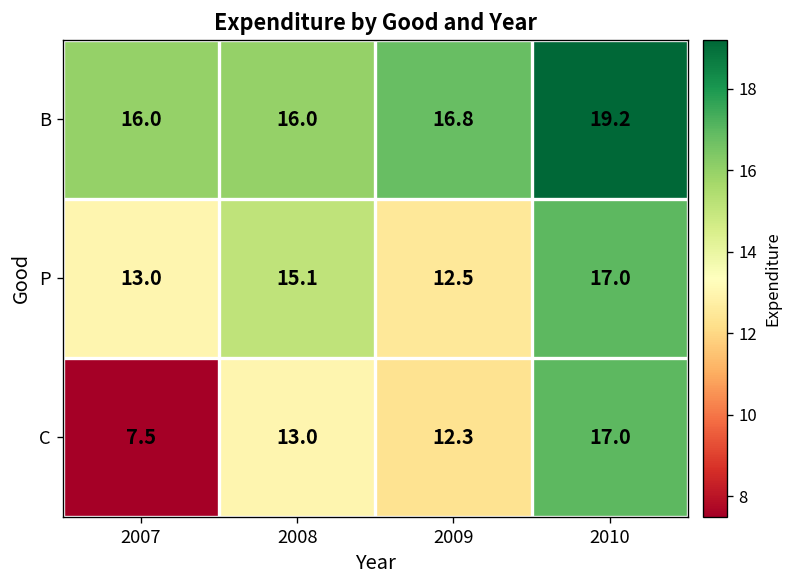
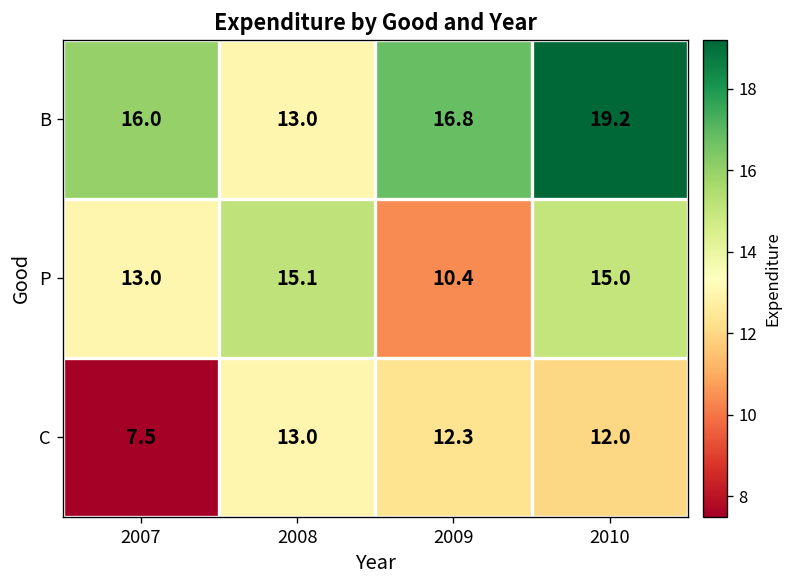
B, 2008: 16.0 -> 13.0
P, 2009: 12.5 -> 10.4
P, 2010: 17.0 -> 15.0
C, 2010: 17.0 -> 12.0
